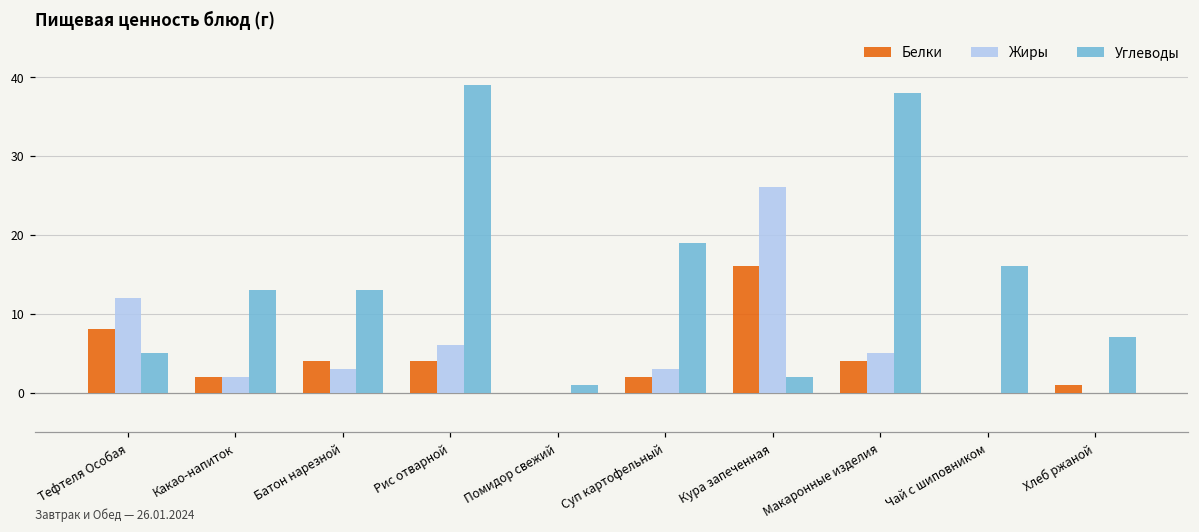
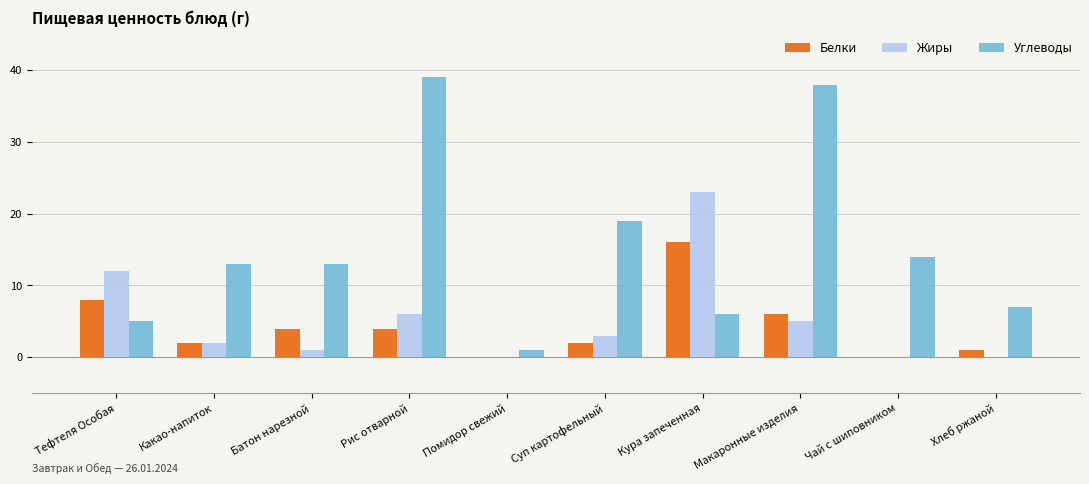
Жиры, Батон нарезной: 3 -> 1
Жиры, Кура запеченная: 26 -> 23
Углеводы, Кура запеченная: 2 -> 6
Белки, Макаронные изделия: 4 -> 6
Углеводы, Чай с шиповником: 16 -> 14
